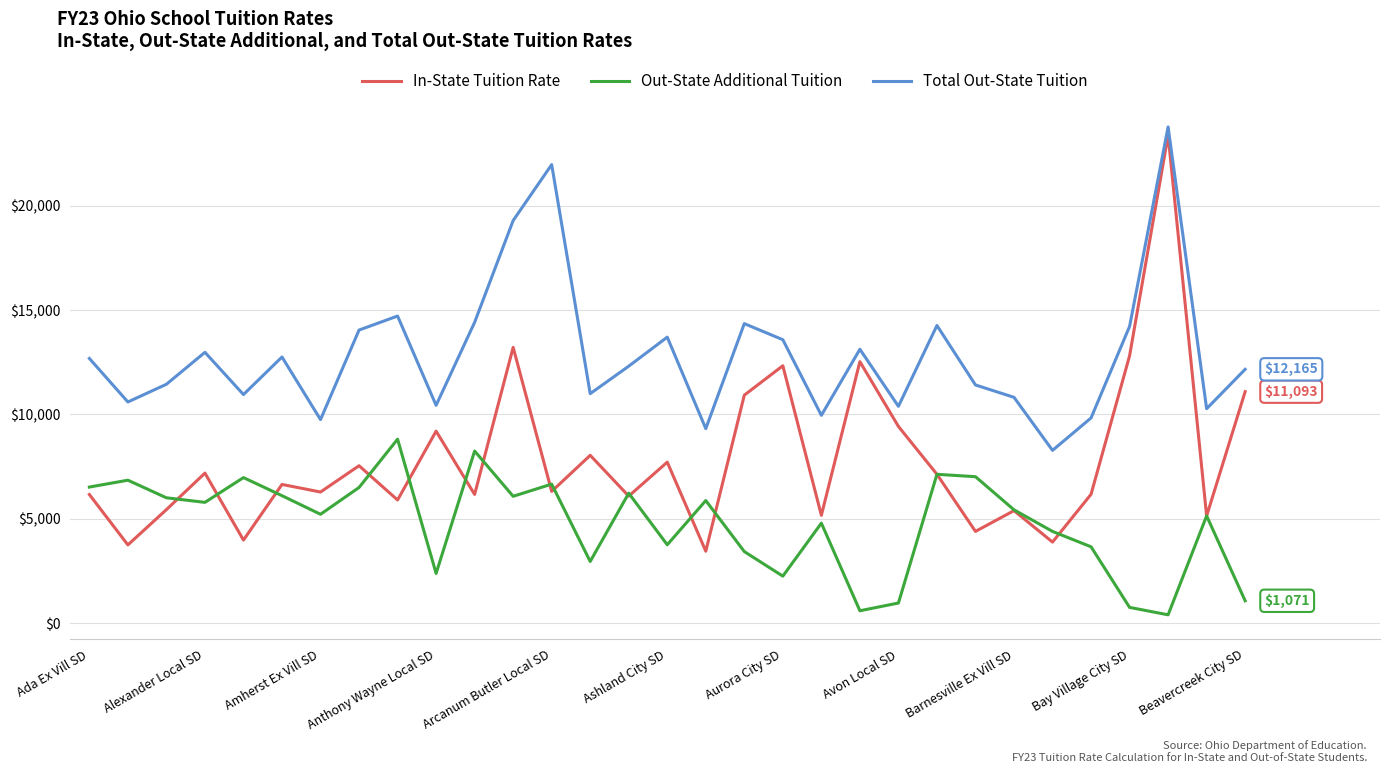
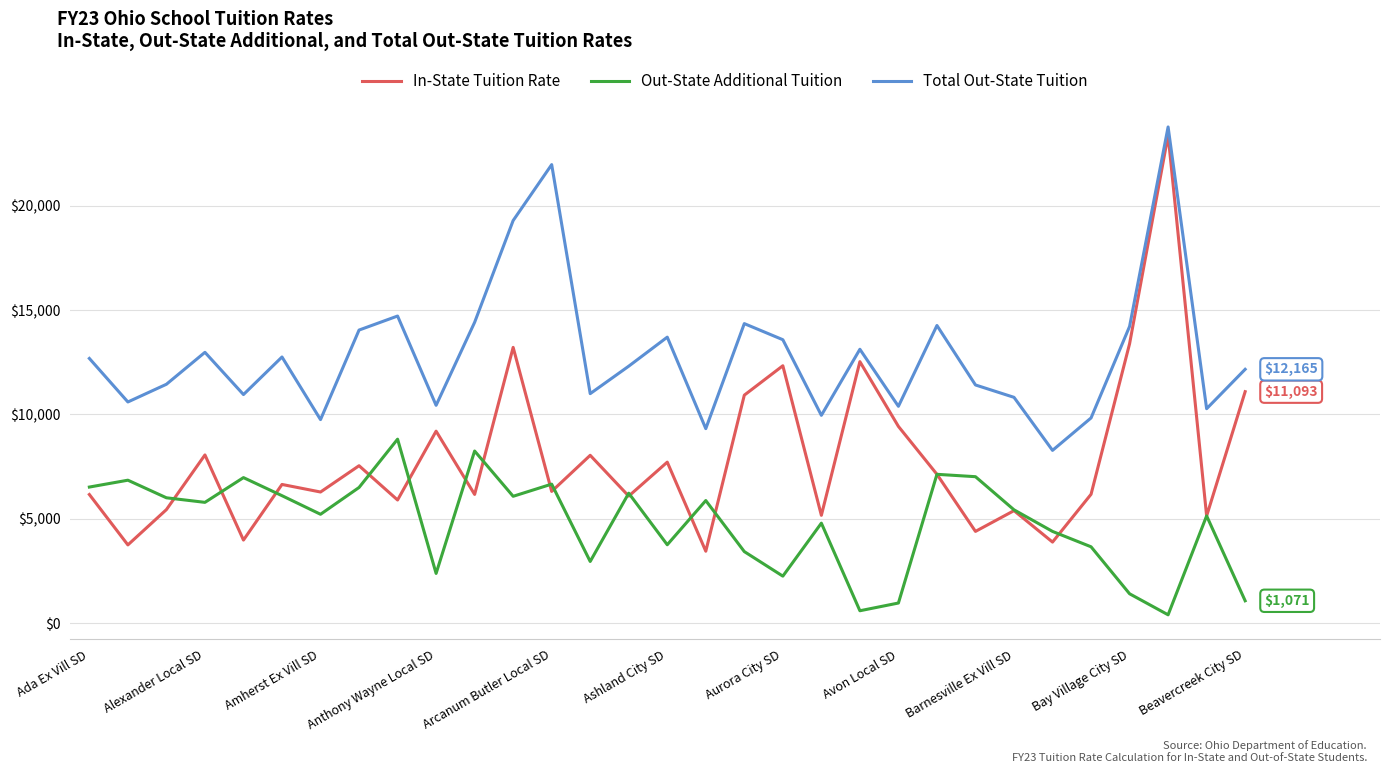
In-State Tuition Rate, Alexander Local SD: $7,200 -> $8,100
In-State Tuition Rate, Bay Village City SD: $12,800 -> $13,400
Out-State Additional Tuition, Bay Village City SD: $800 -> $1,400
